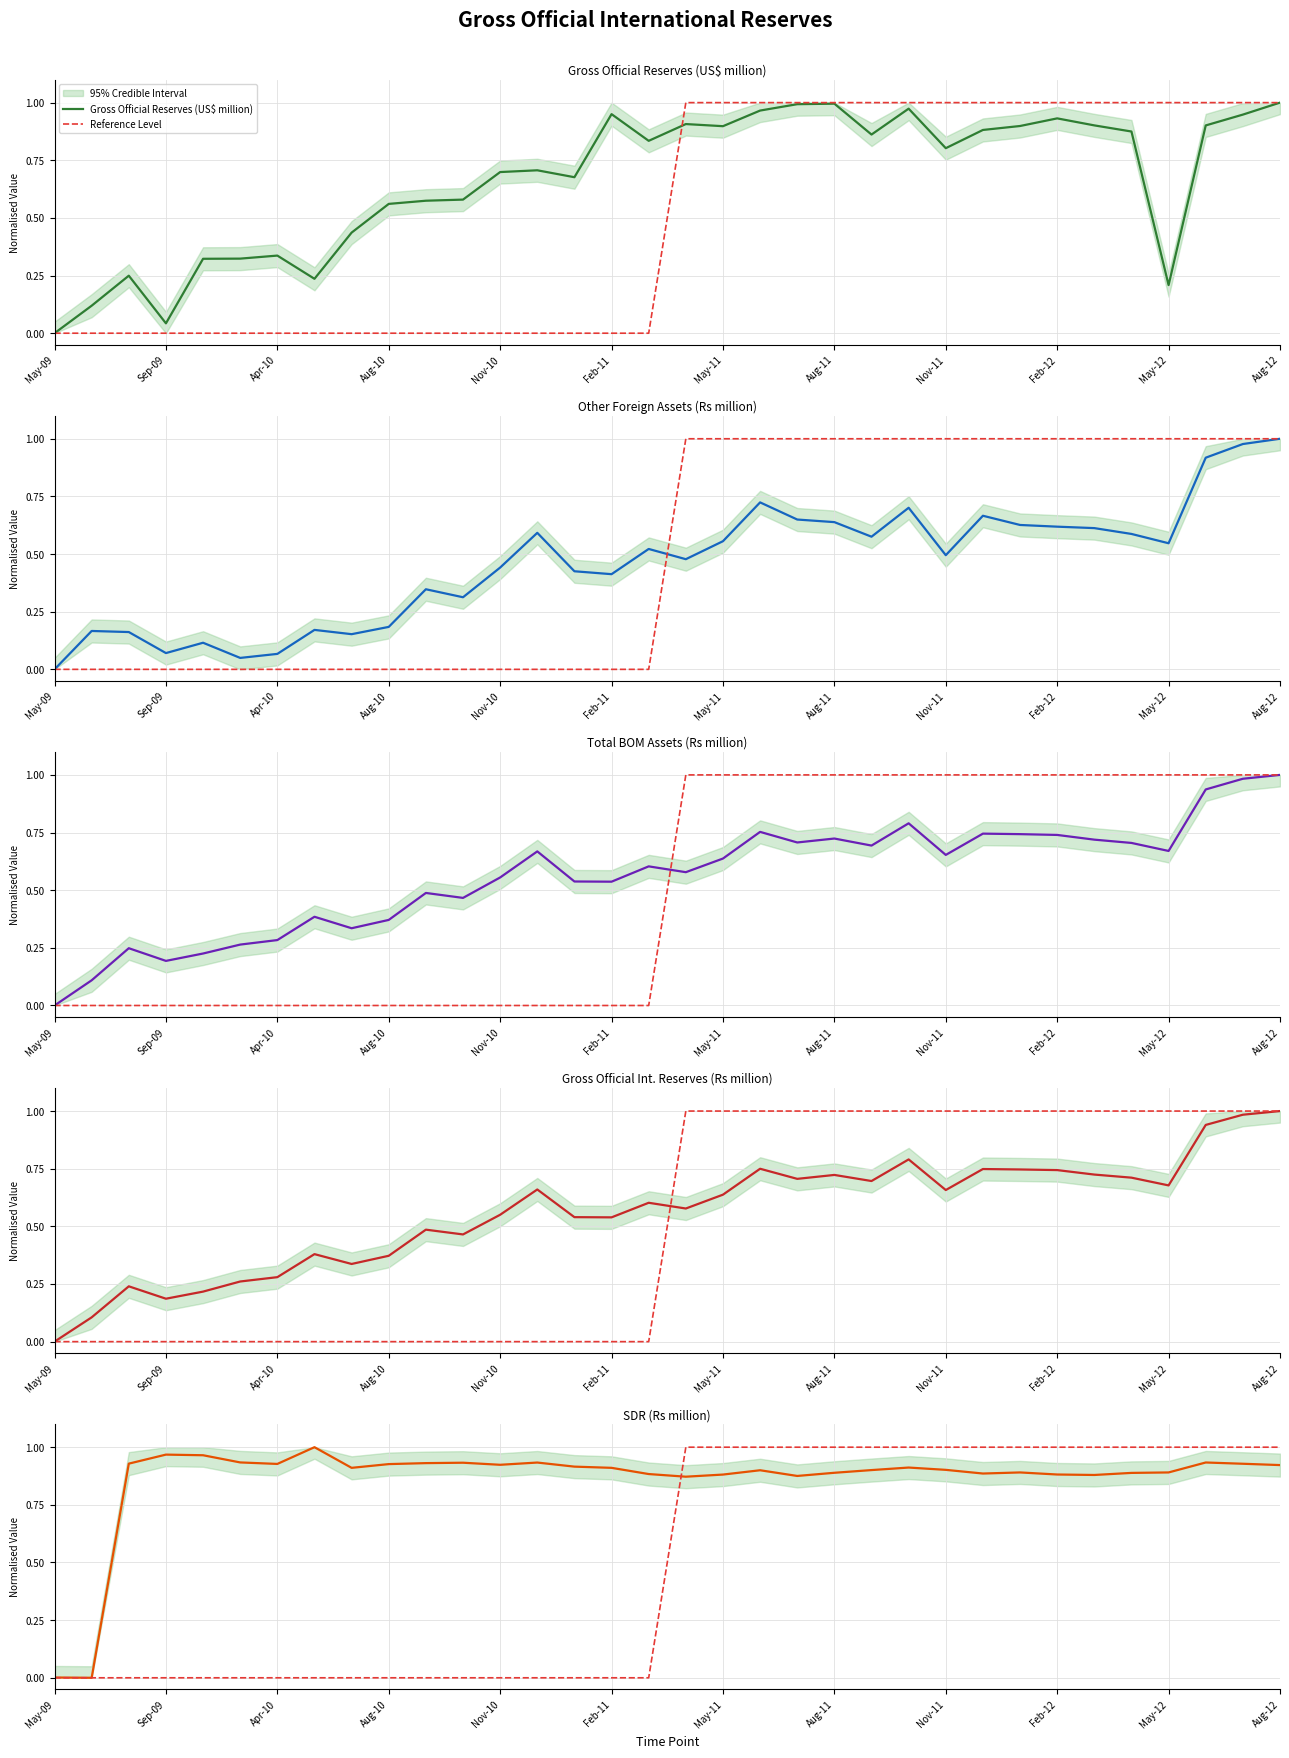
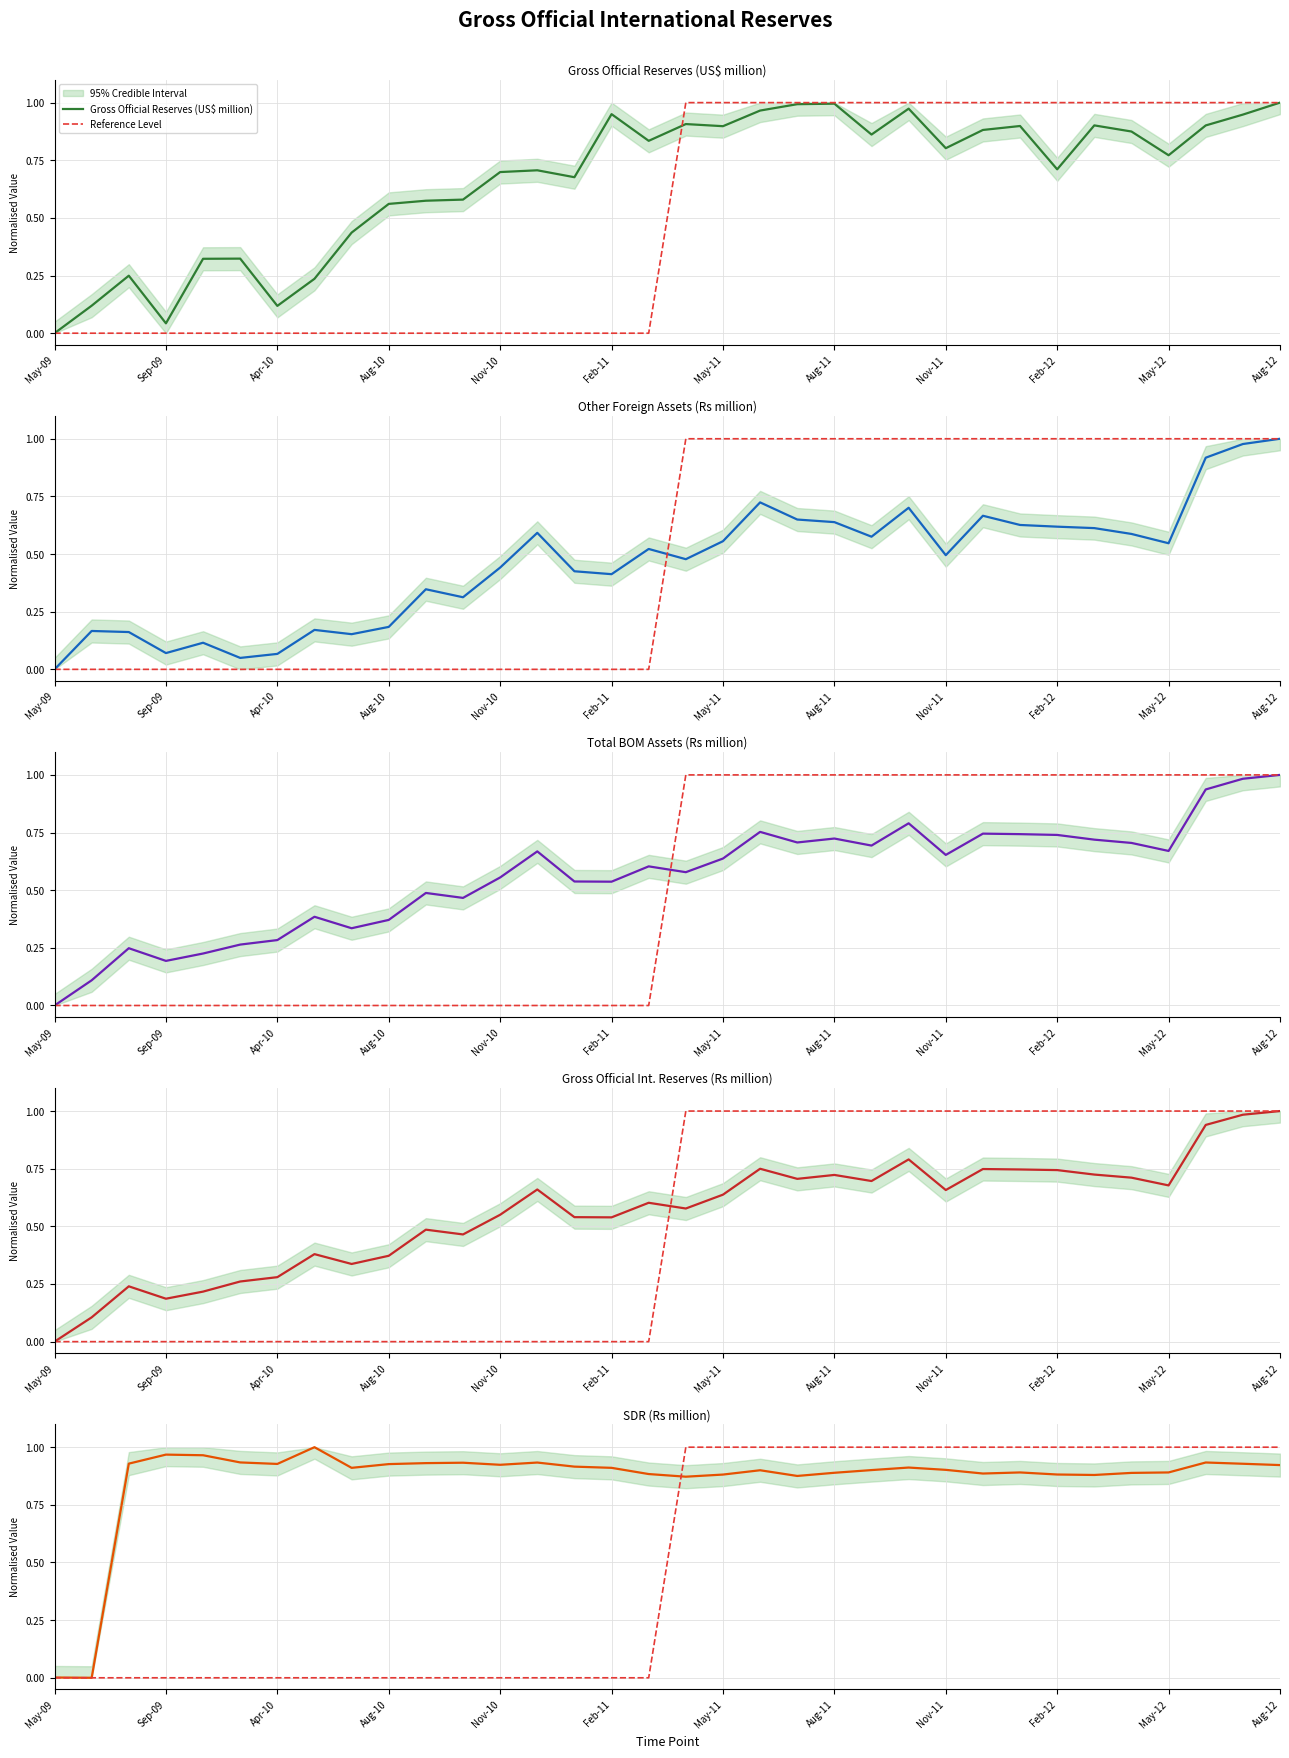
Gross Official Reserves (US$ million), Gross Official Reserves (US$ million), Apr-10: 0.34 -> 0.12
Gross Official Reserves (US$ million), Gross Official Reserves (US$ million), Feb-12: 0.93 -> 0.71
Gross Official Reserves (US$ million), Gross Official Reserves (US$ million), May-12: 0.21 -> 0.77
